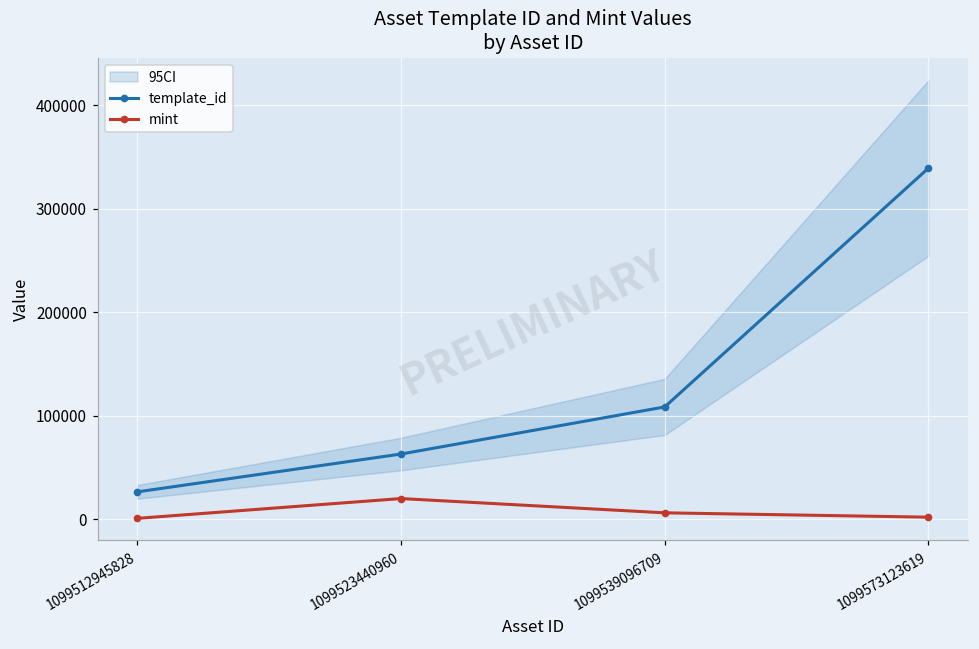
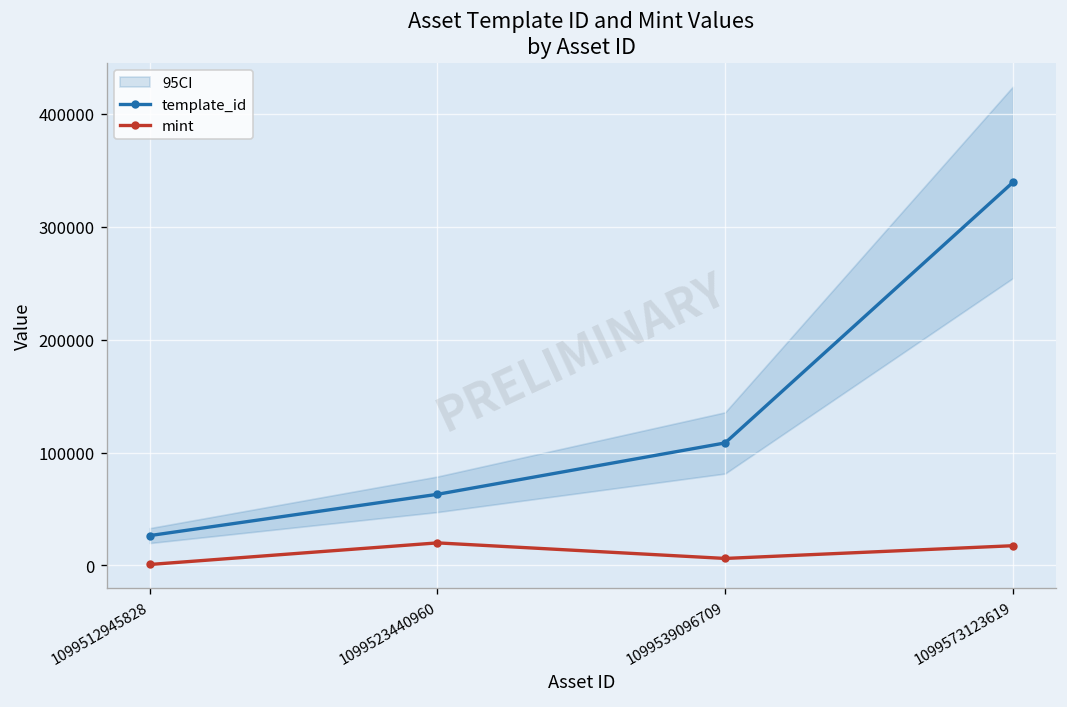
mint, 1099573123619: 0 -> 20000
